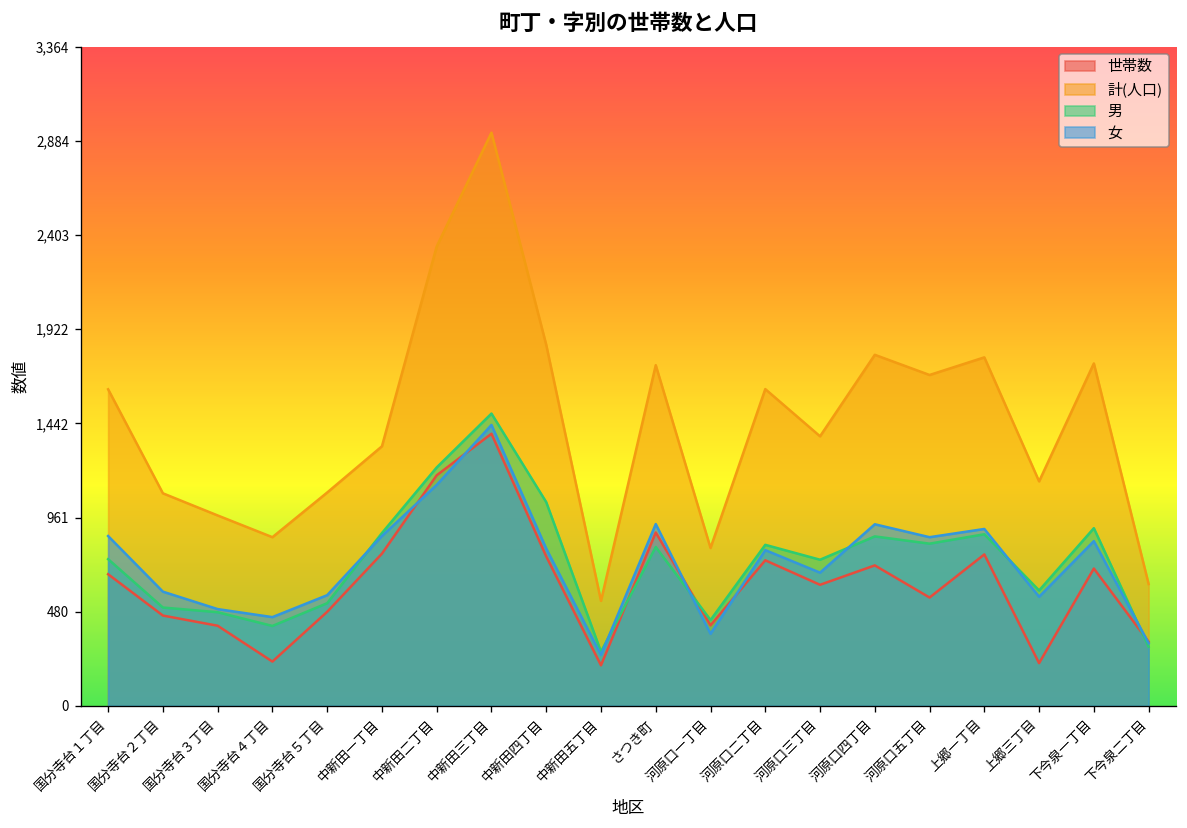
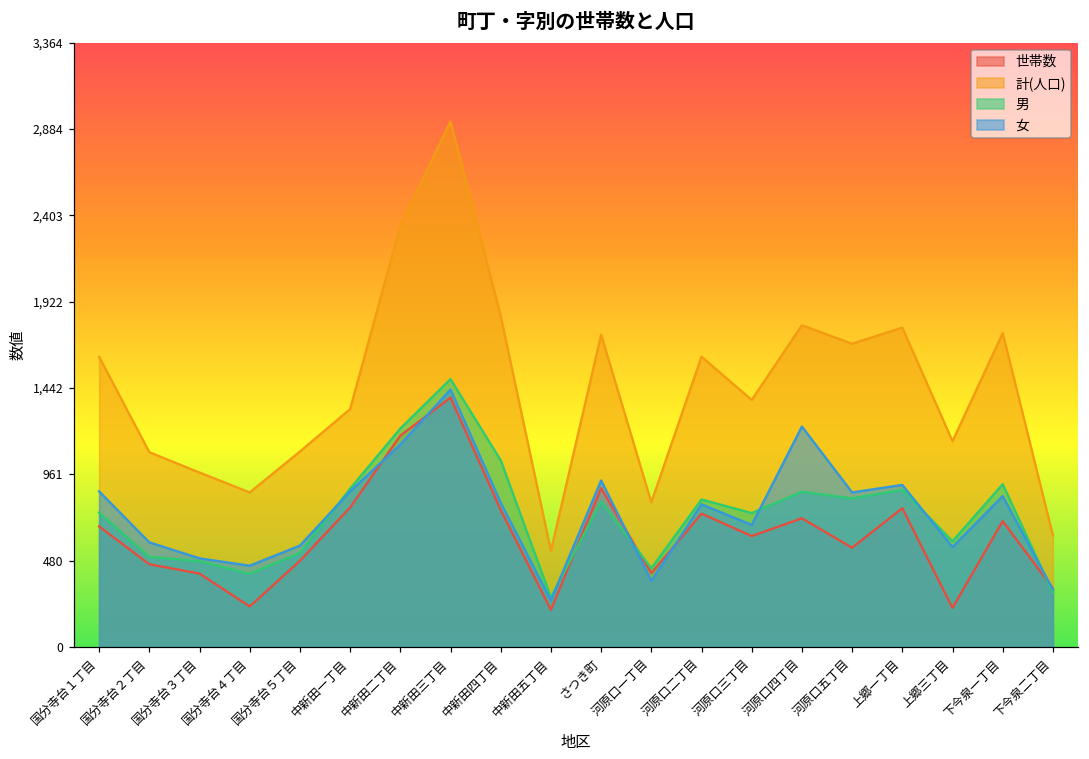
女, 河原口四丁目: 930 -> 1,230
